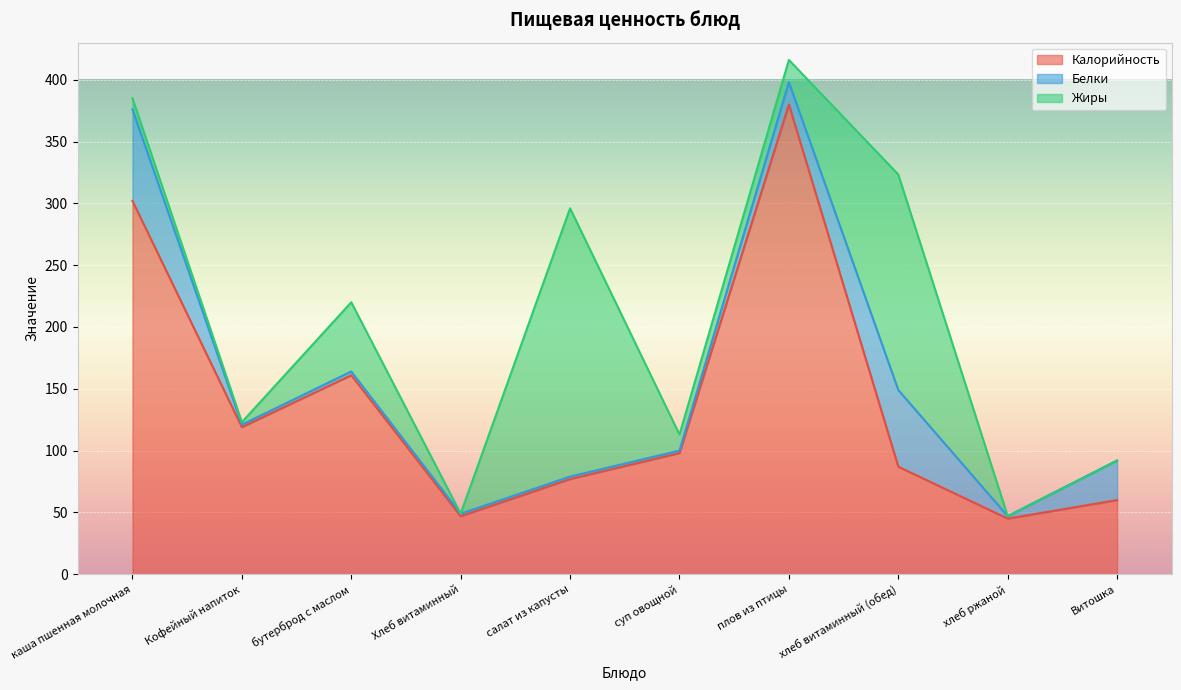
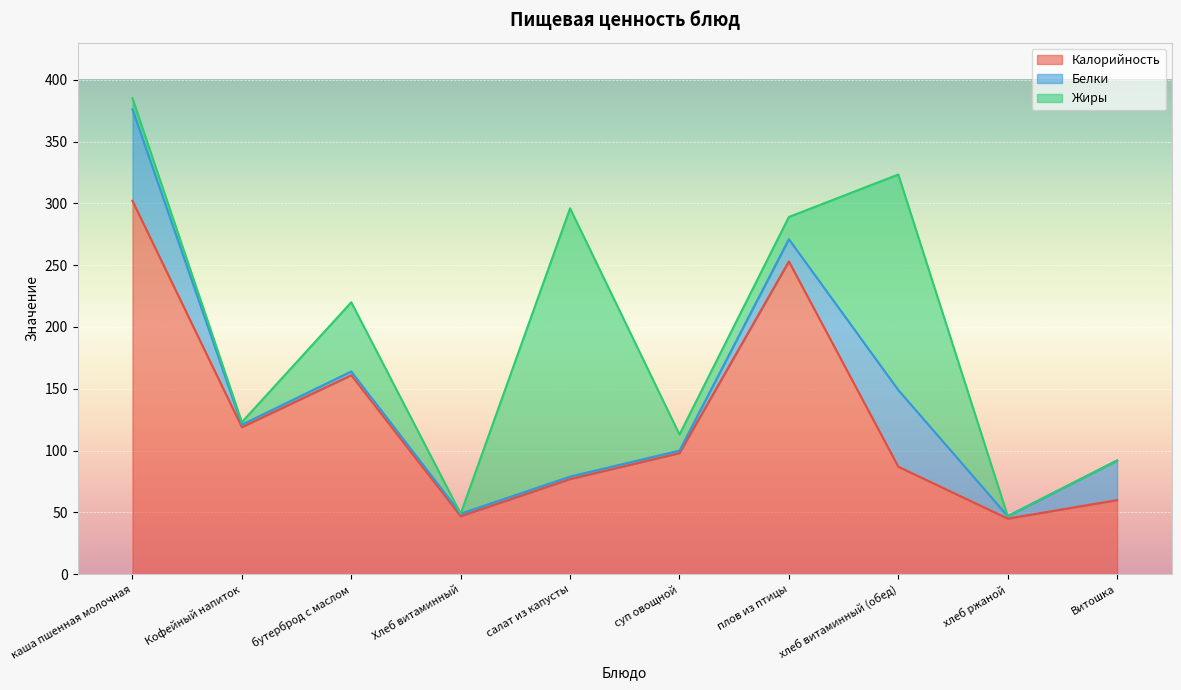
Калорийность, плов из птицы: 380 -> 253
